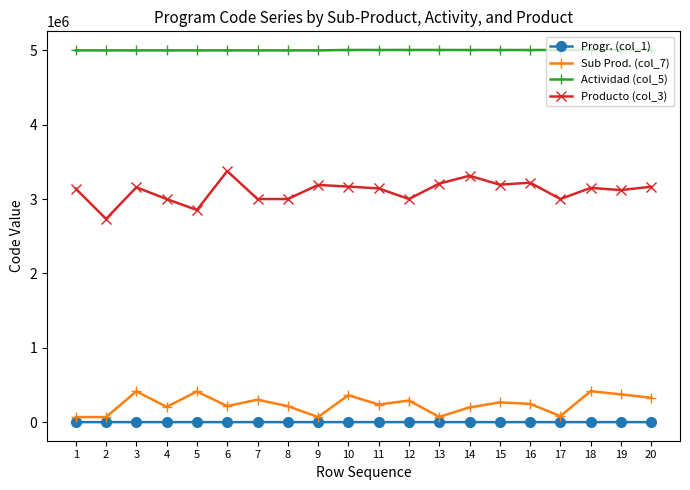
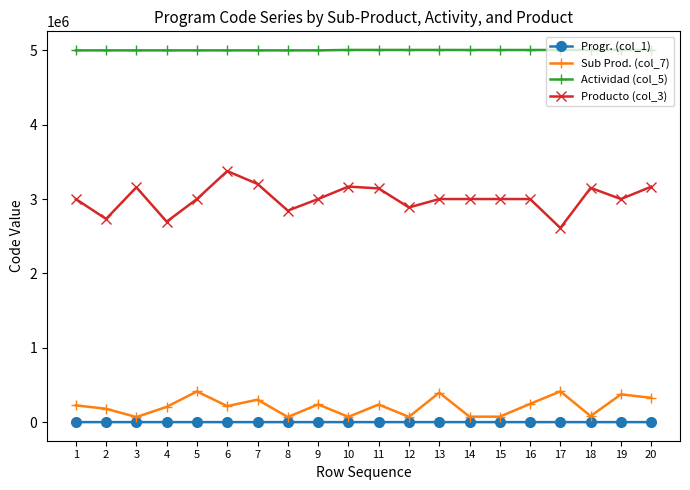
Sub Prod. (col_7), 1: 100000 -> 200000
Producto (col_3), 1: 3100000 -> 3000000
Sub Prod. (col_7), 2: 100000 -> 200000
Sub Prod. (col_7), 3: 400000 -> 100000
Producto (col_3), 4: 3000000 -> 2700000
Producto (col_3), 5: 2900000 -> 3000000
Producto (col_3), 7: 3000000 -> 3200000
Sub Prod. (col_7), 8: 200000 -> 100000
Producto (col_3), 8: 3000000 -> 2800000
Sub Prod. (col_7), 9: 100000 -> 200000
Producto (col_3), 9: 3200000 -> 3000000
Sub Prod. (col_7), 10: 400000 -> 100000
Sub Prod. (col_7), 12: 300000 -> 100000
Producto (col_3), 12: 3000000 -> 2900000
Sub Prod. (col_7), 13: 100000 -> 400000
Producto (col_3), 13: 3200000 -> 3000000
Sub Prod. (col_7), 14: 200000 -> 100000
Producto (col_3), 14: 3300000 -> 3000000
Sub Prod. (col_7), 15: 300000 -> 100000
Producto (col_3), 15: 3200000 -> 3000000
Producto (col_3), 16: 3200000 -> 3000000
Sub Prod. (col_7), 17: 100000 -> 400000
Producto (col_3), 17: 3000000 -> 2600000
Sub Prod. (col_7), 18: 400000 -> 100000
Producto (col_3), 19: 3100000 -> 3000000
